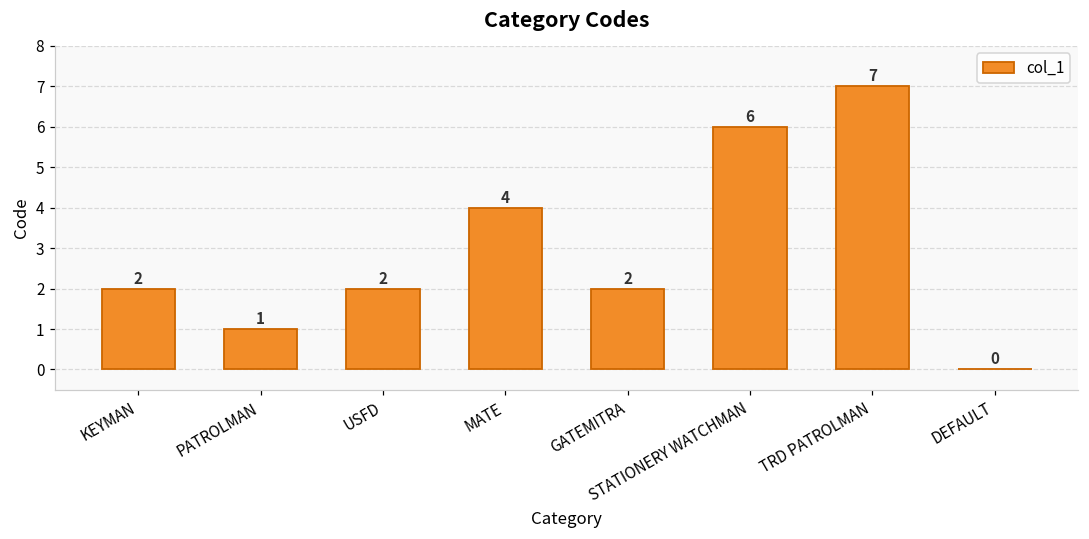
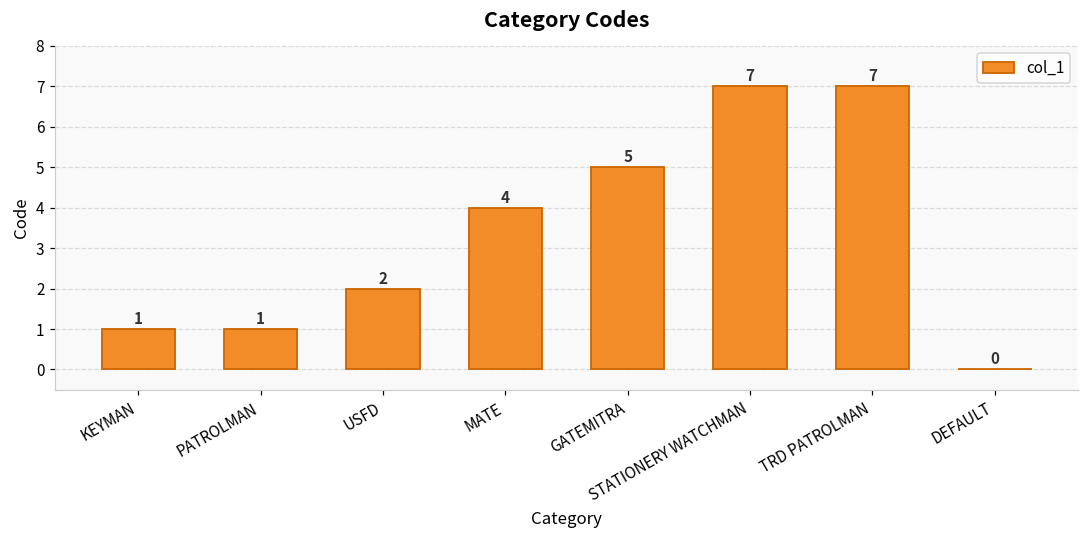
KEYMAN: 2 -> 1
GATEMITRA: 2 -> 5
STATIONERY WATCHMAN: 6 -> 7
